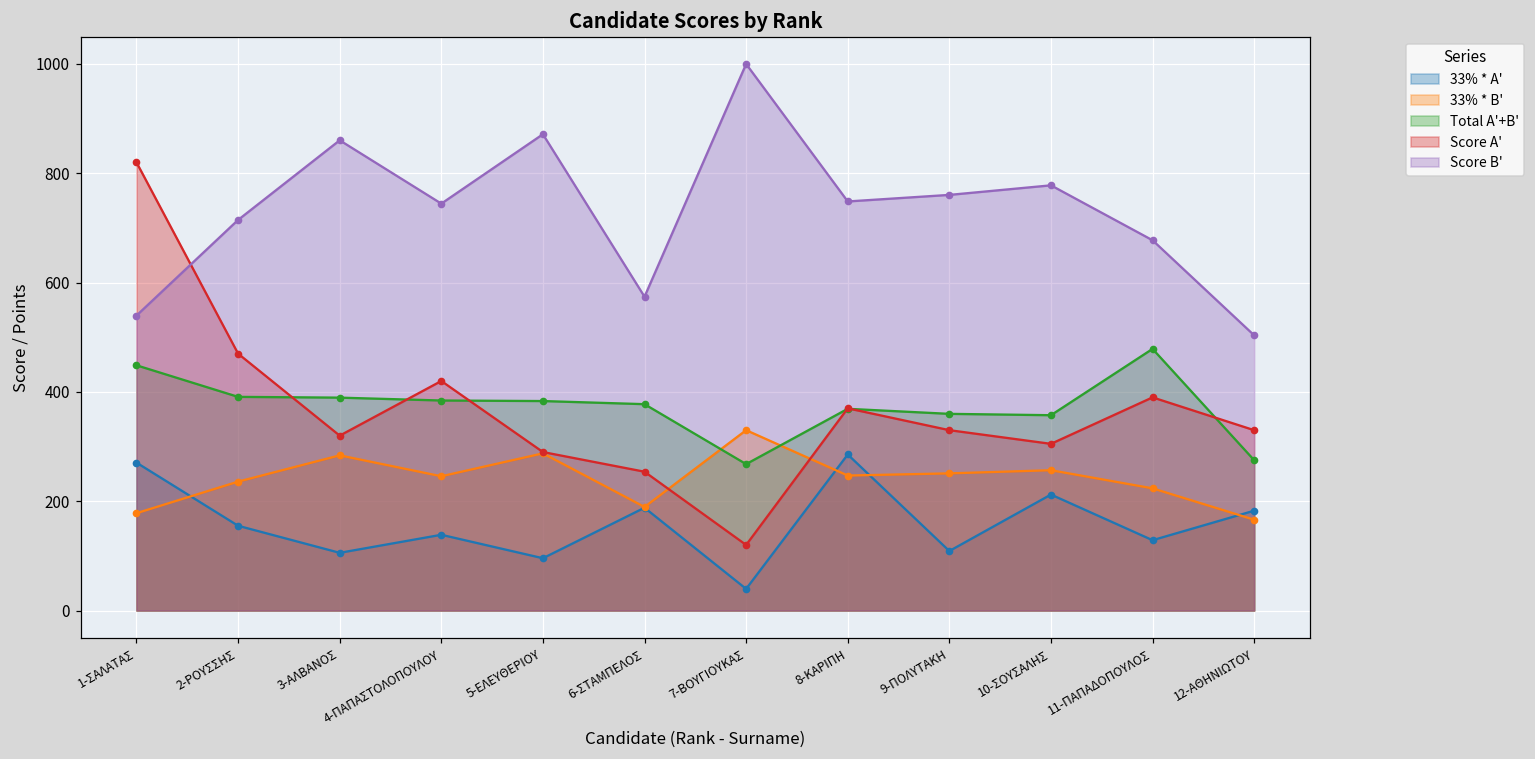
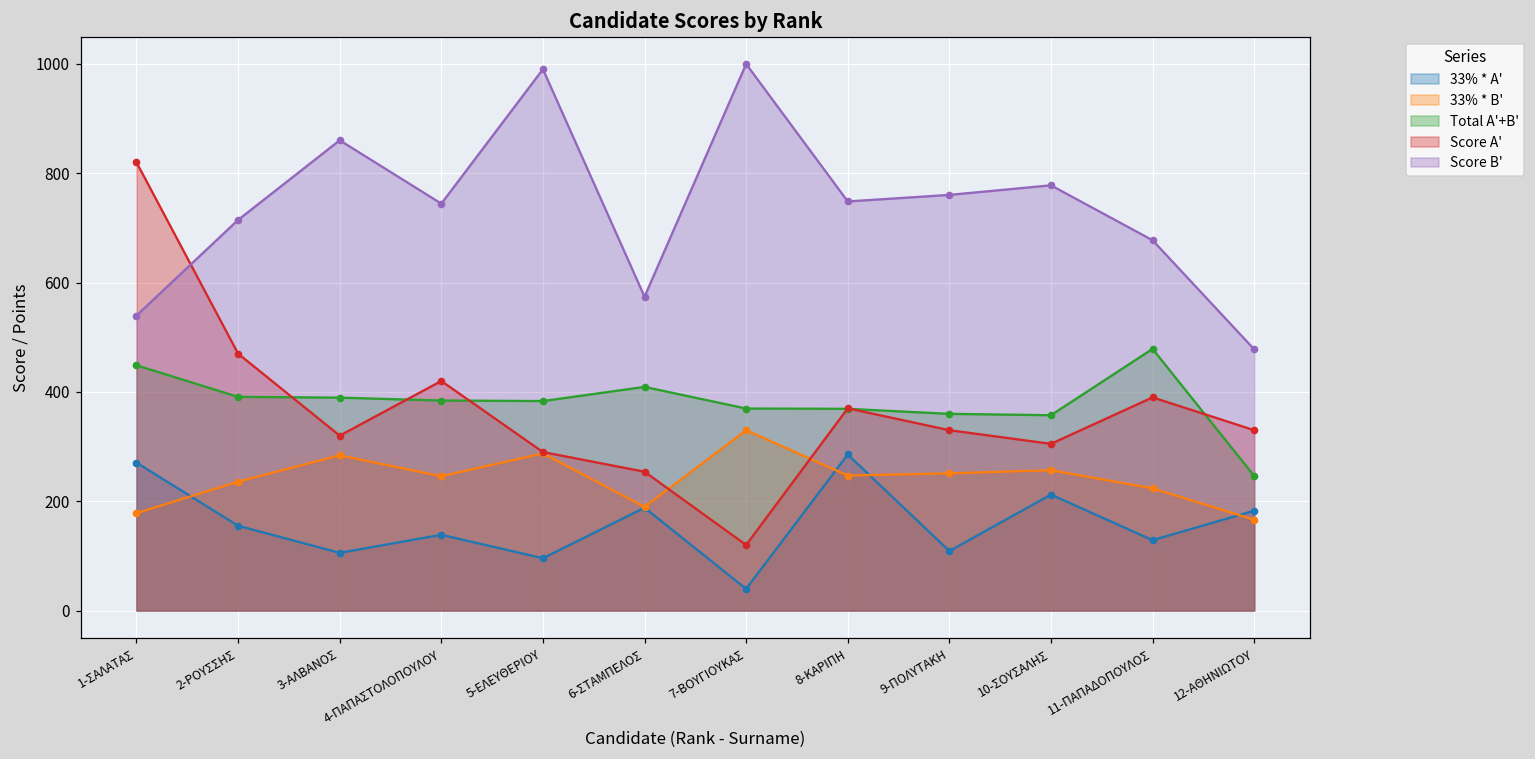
Score B', 5-ΕΛΕΥΘΕΡΙΟΥ: 870 -> 990
Total A'+B', 6-ΣΤΑΜΠΕΛΟΣ: 380 -> 410
Total A'+B', 7-ΒΟΥΓΙΟΥΚΑΣ: 270 -> 370
Total A'+B', 12-ΑΘΗΝΙΩΤΟΥ: 280 -> 250
Score B', 12-ΑΘΗΝΙΩΤΟΥ: 500 -> 480
